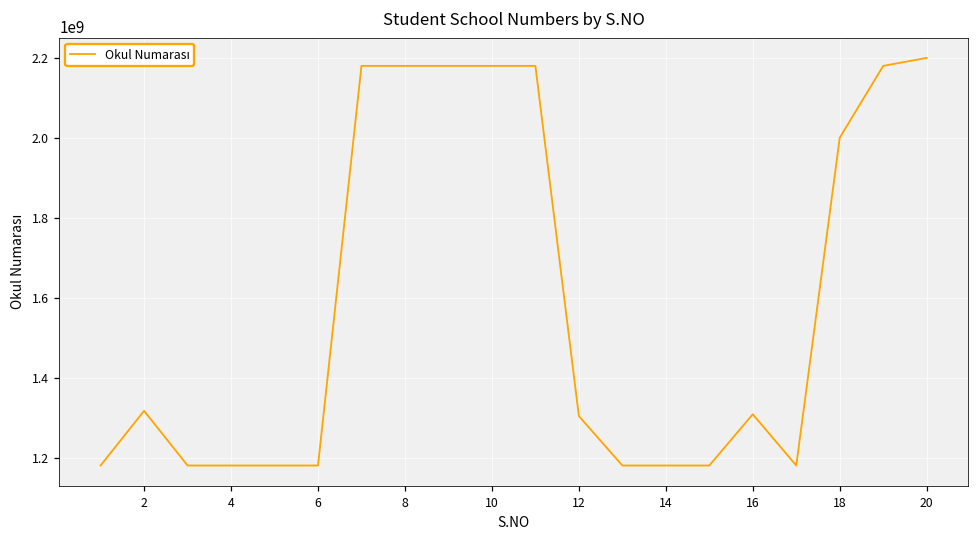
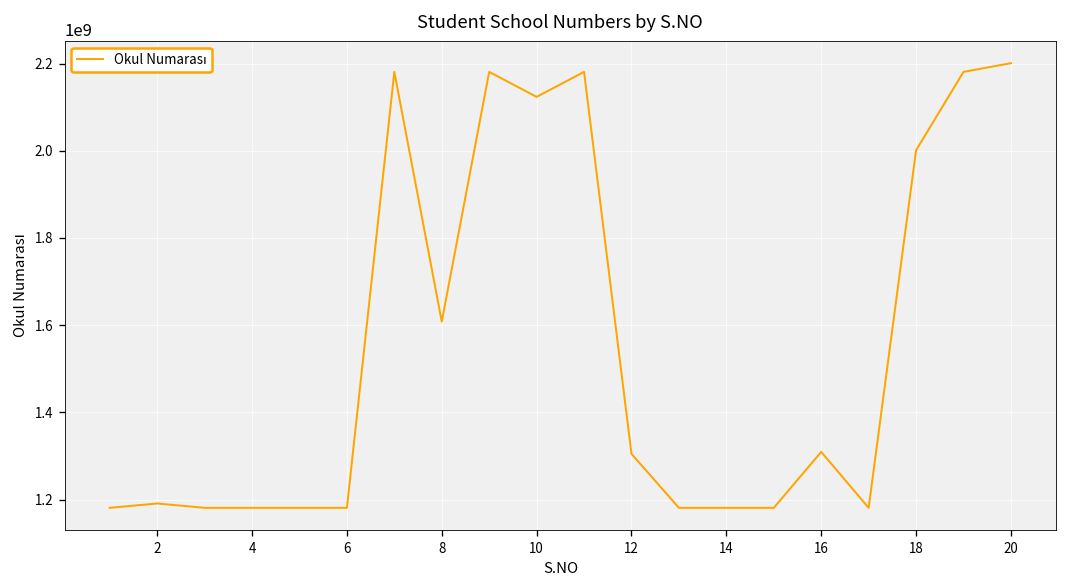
2: 1320000000 -> 1190000000
8: 2180000000 -> 1610000000
10: 2180000000 -> 2120000000
